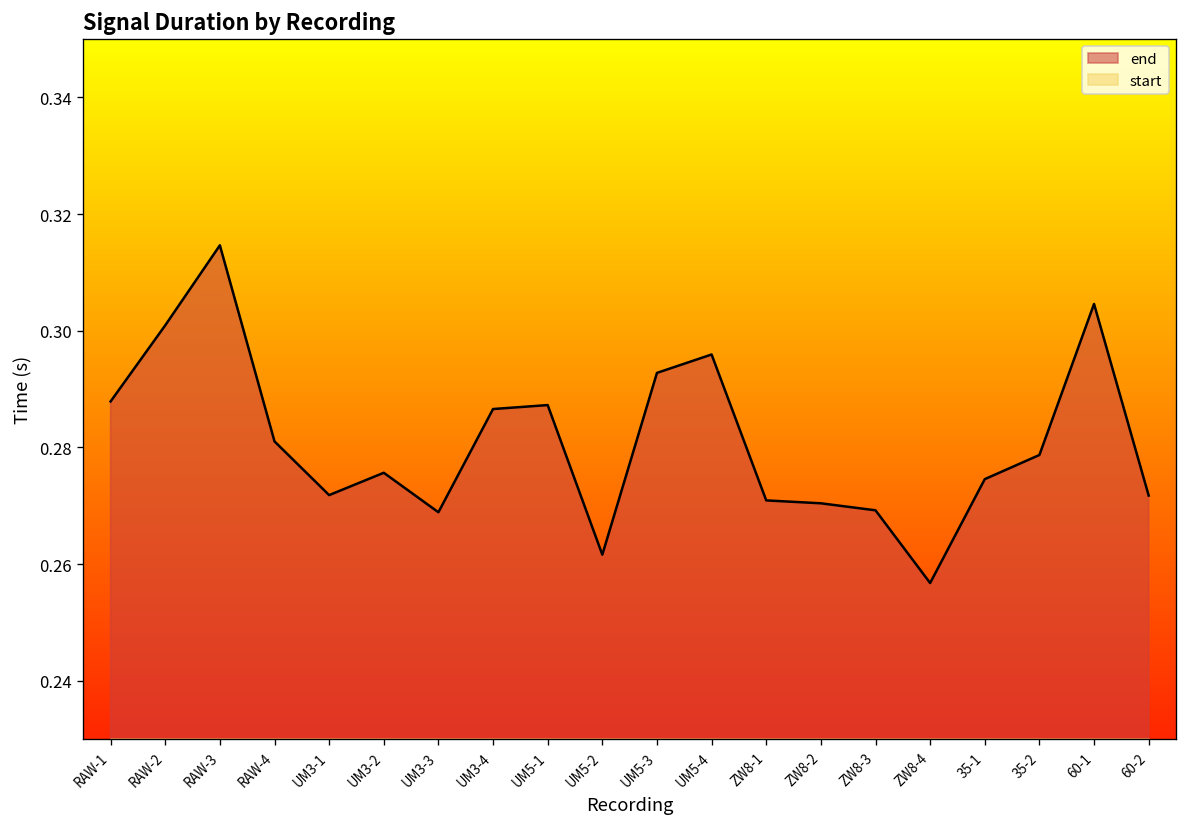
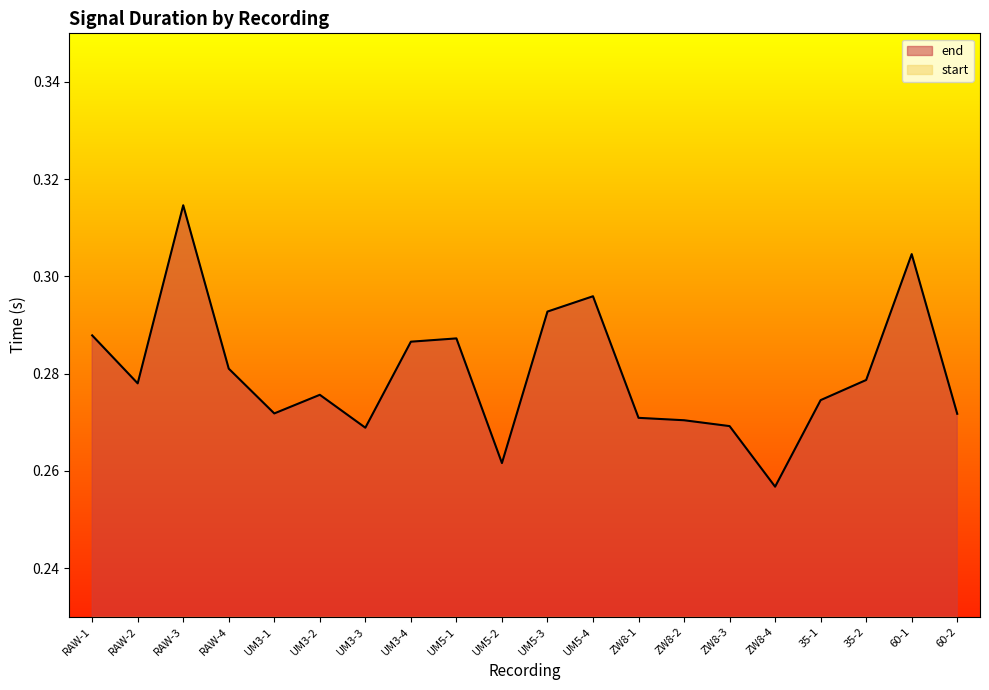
end, RAW-2: 0.301 -> 0.278
